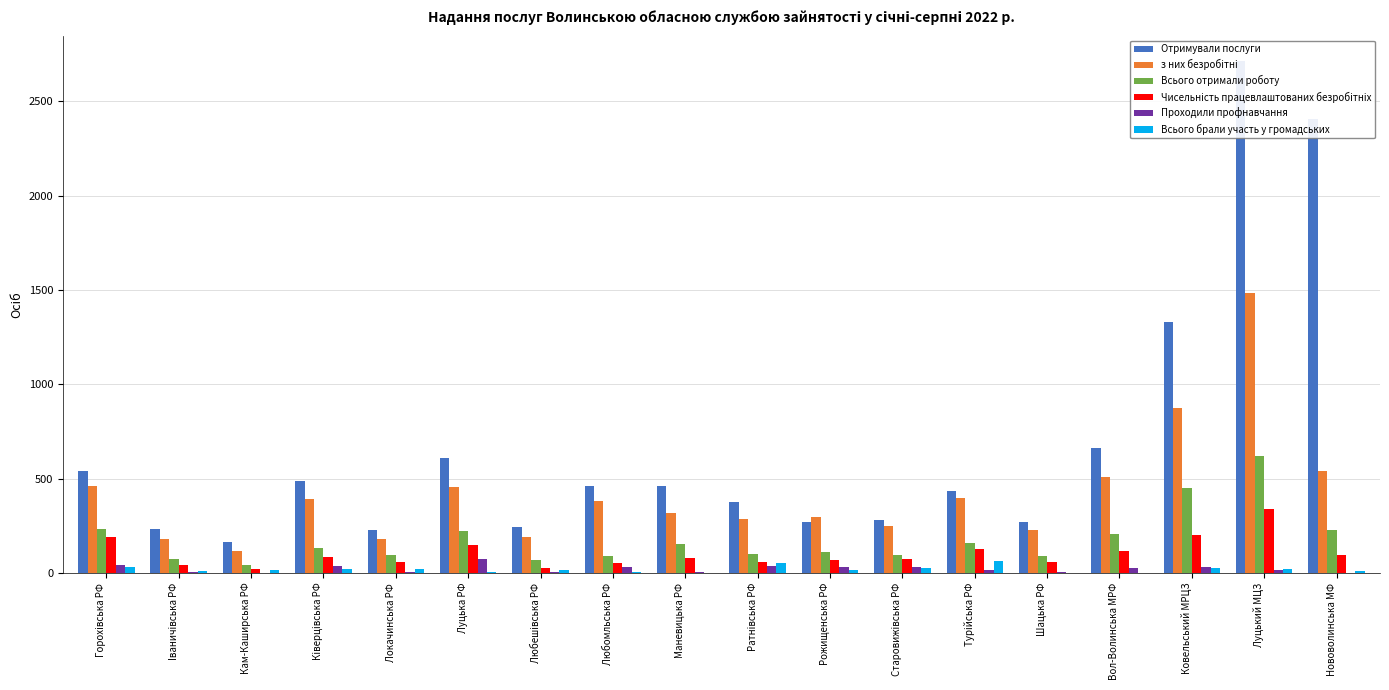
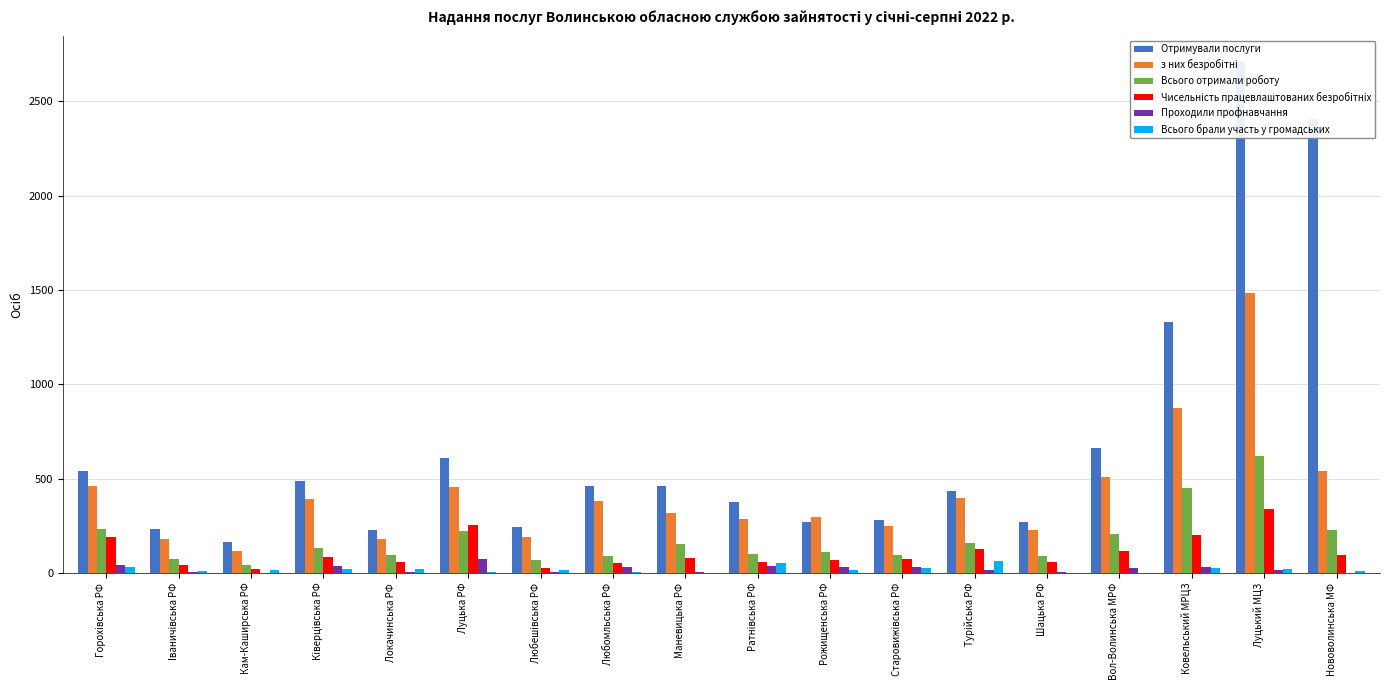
Чисельність працевлаштованих безробітніх, Луцька РФ: 150 -> 250
